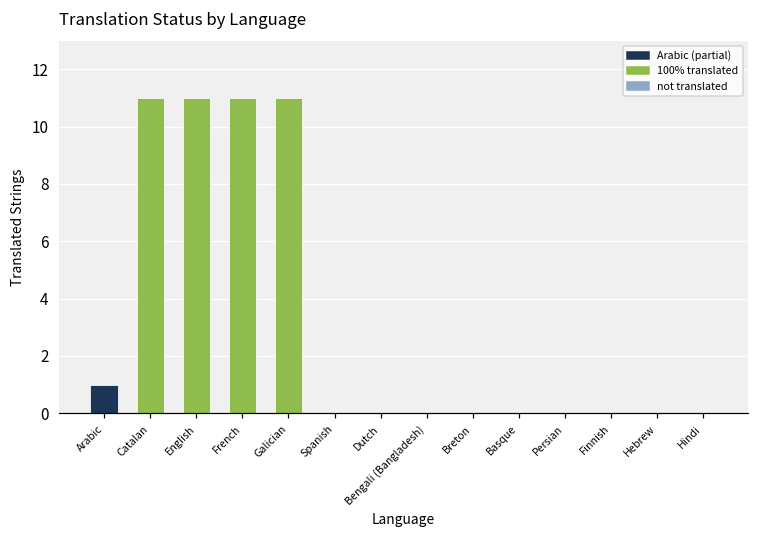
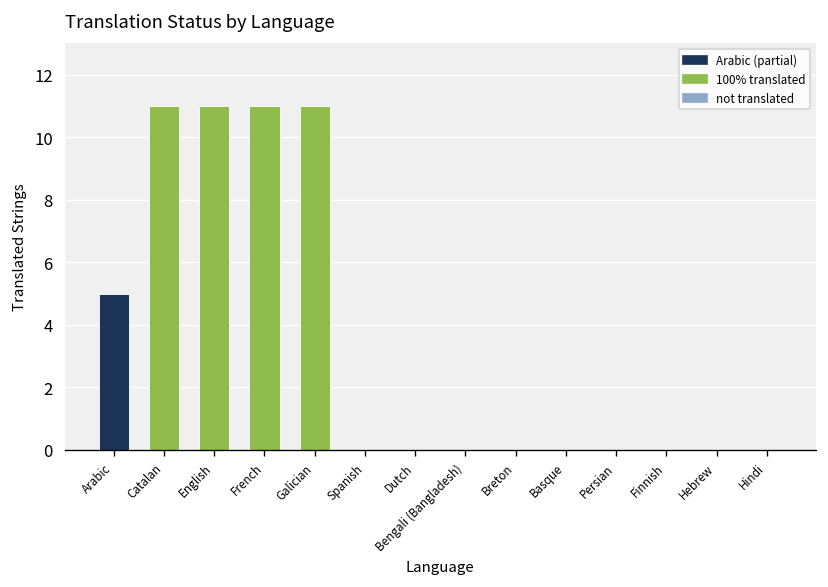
Arabic: 1 -> 5
